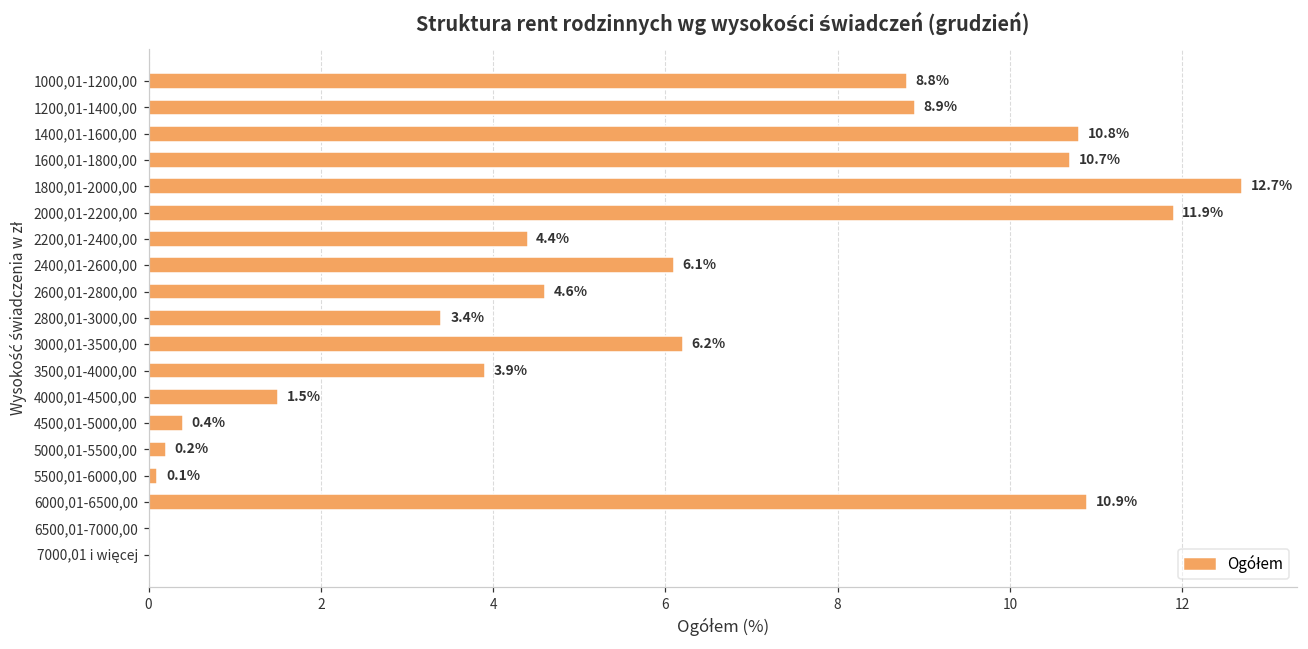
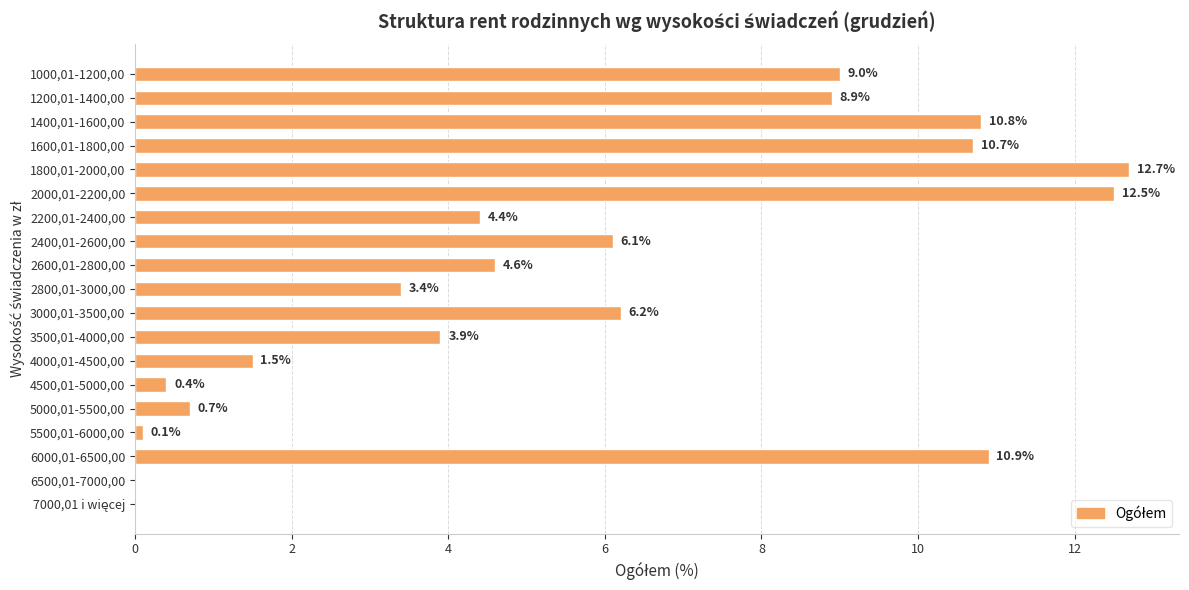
1000,01-1200,00: 8.8% -> 9.0%
2000,01-2200,00: 11.9% -> 12.5%
5000,01-5500,00: 0.2% -> 0.7%
